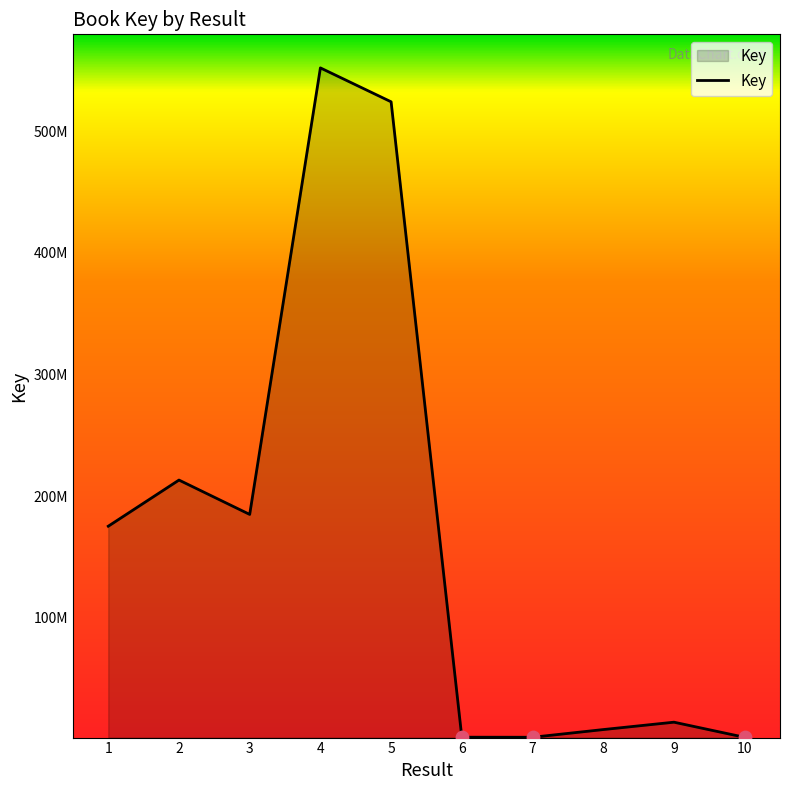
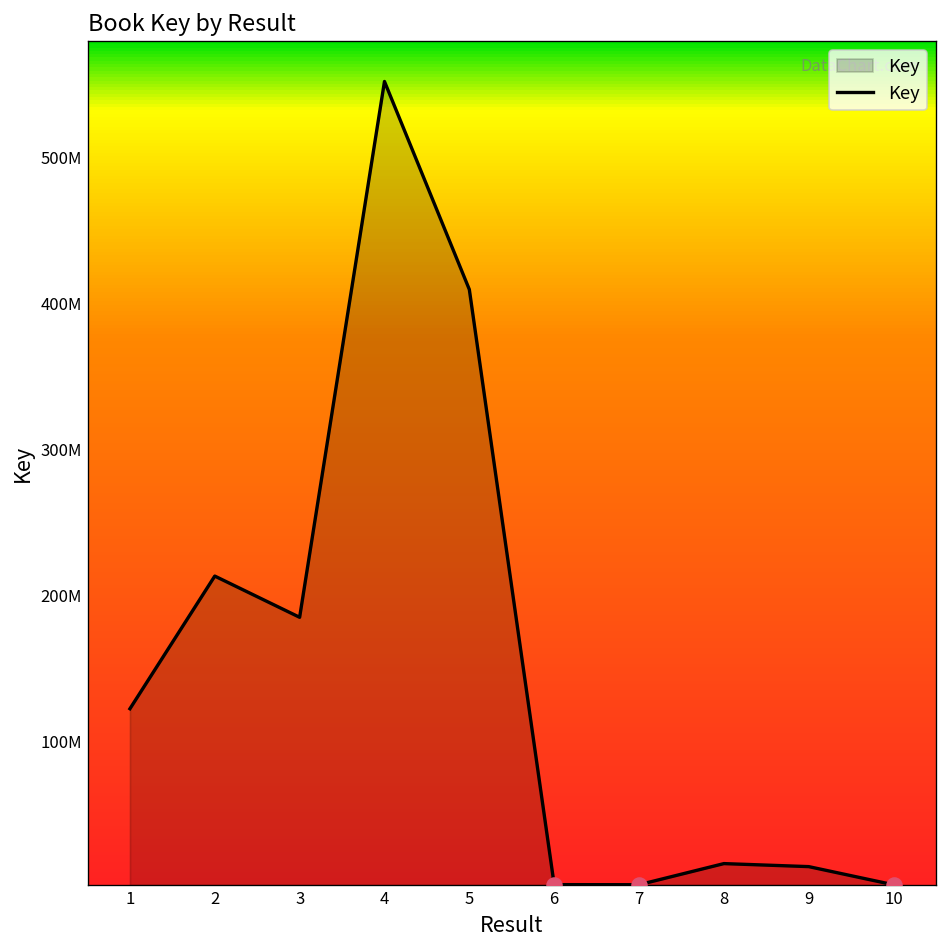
Key, 1: 175000000 -> 122000000
Key, 5: 524000000 -> 410000000
Key, 8: 8000000 -> 16000000
